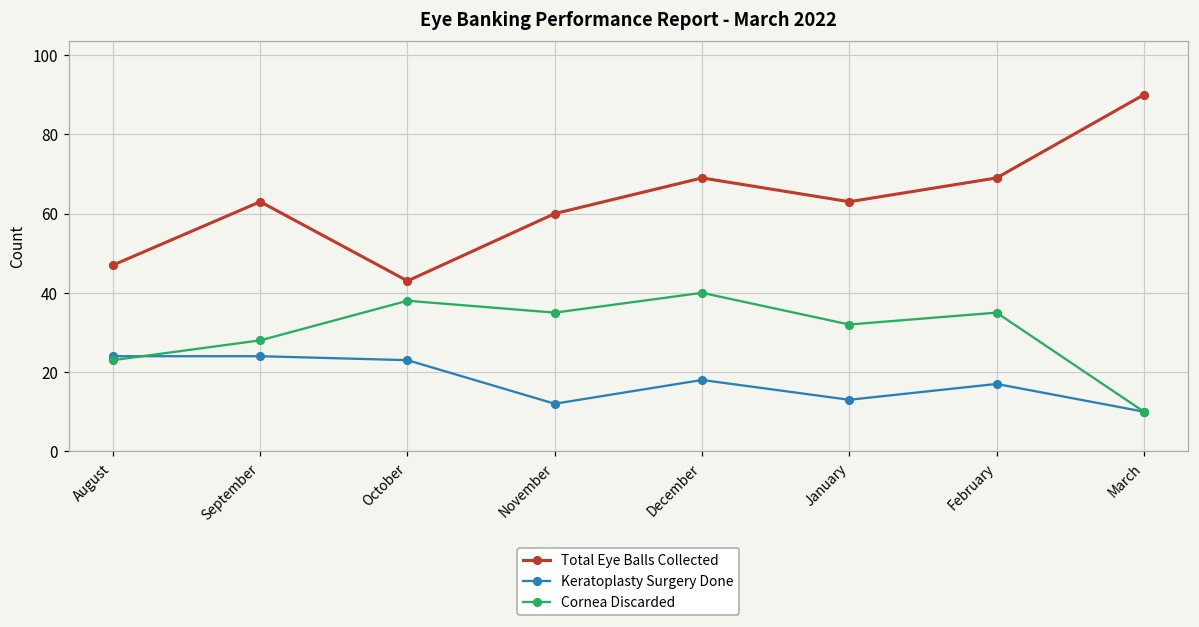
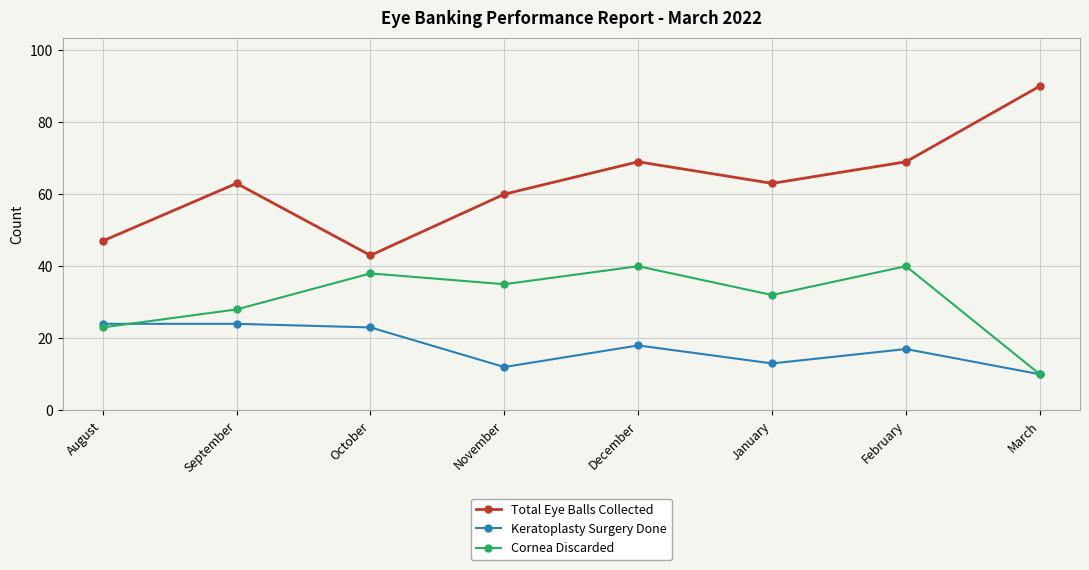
Cornea Discarded, February: 35 -> 40
